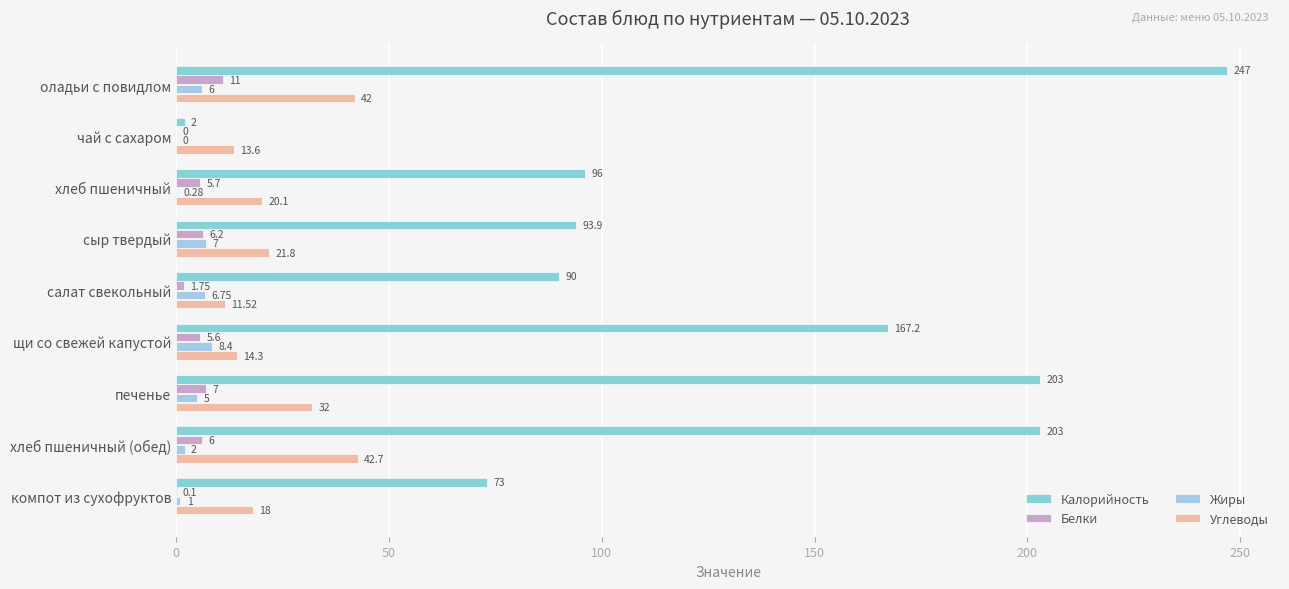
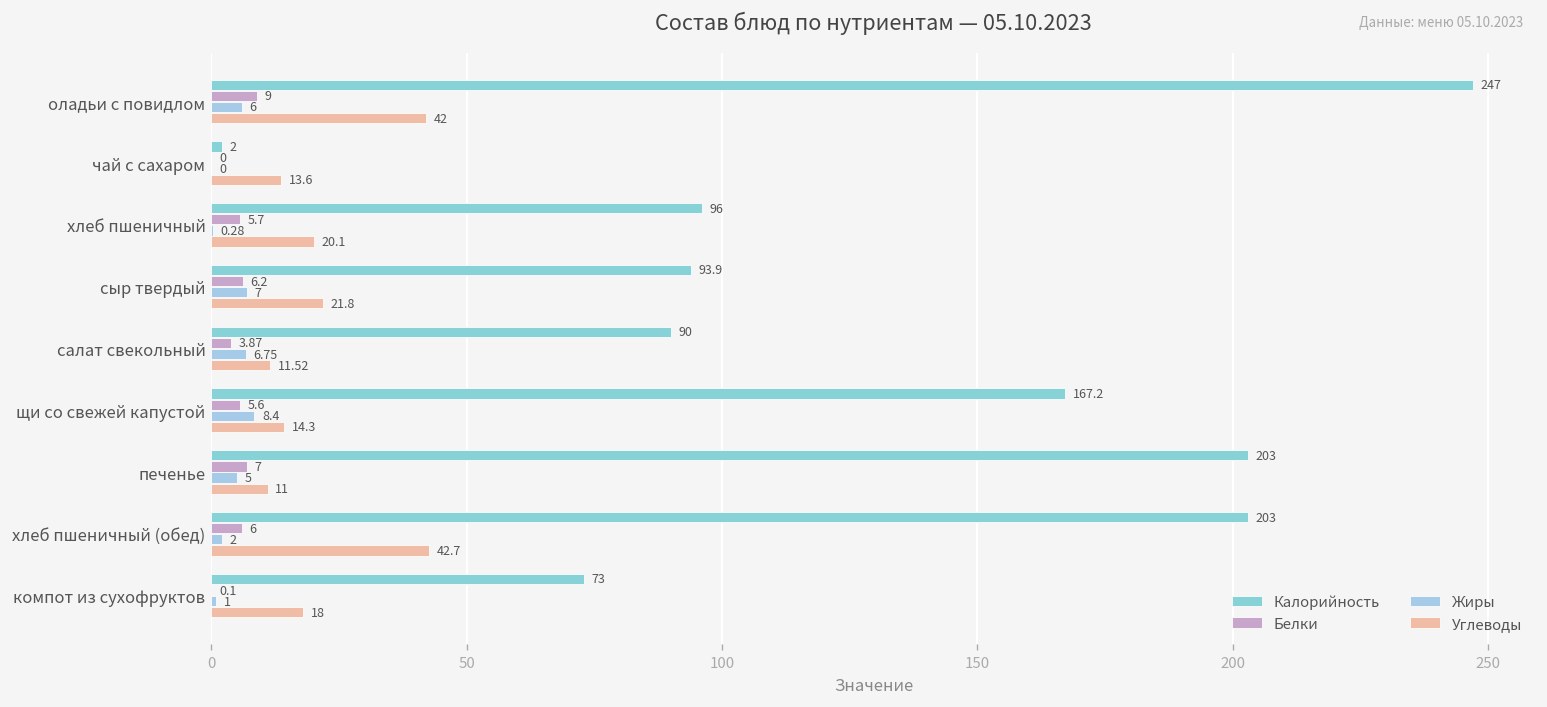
Белки, оладьи с повидлом: 11 -> 9
Белки, салат свекольный: 1.75 -> 3.87
Углеводы, печенье: 32 -> 11
